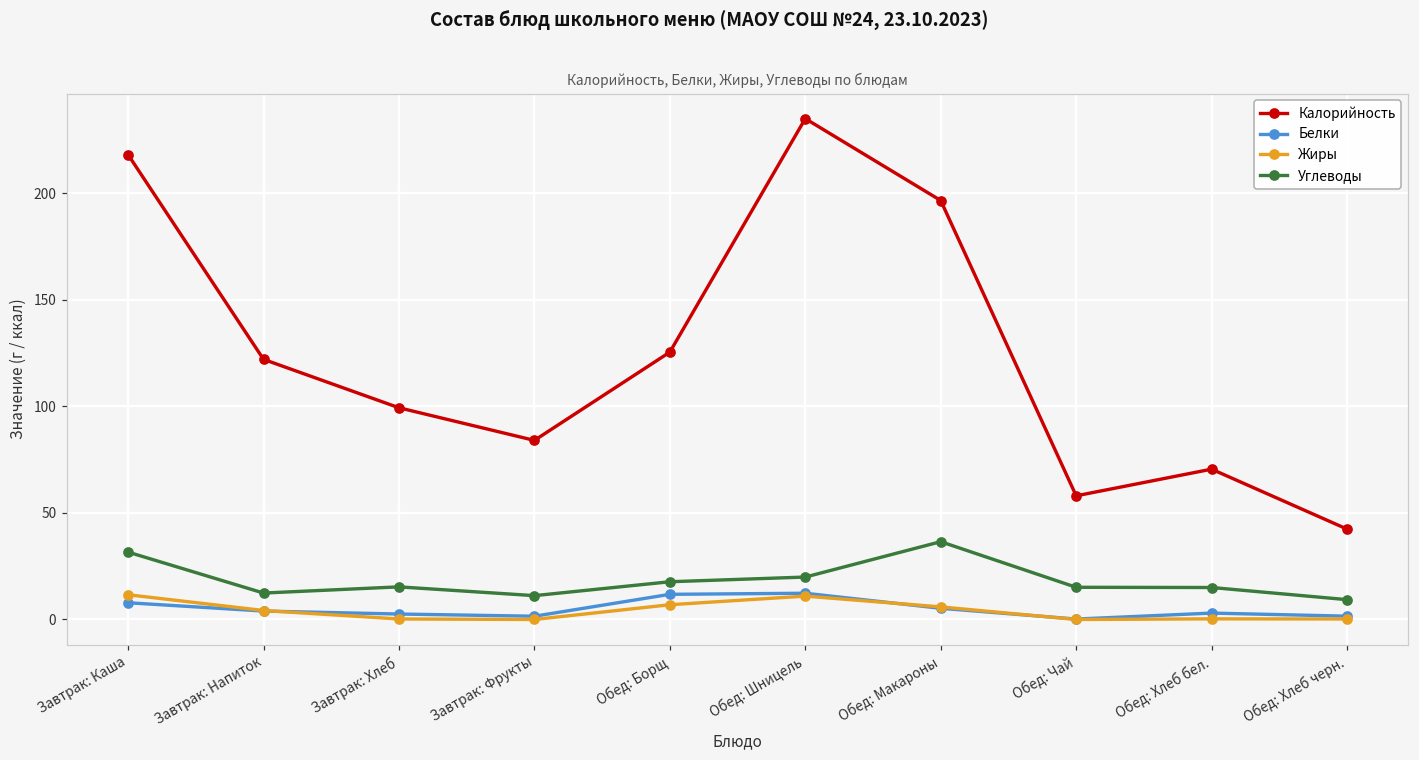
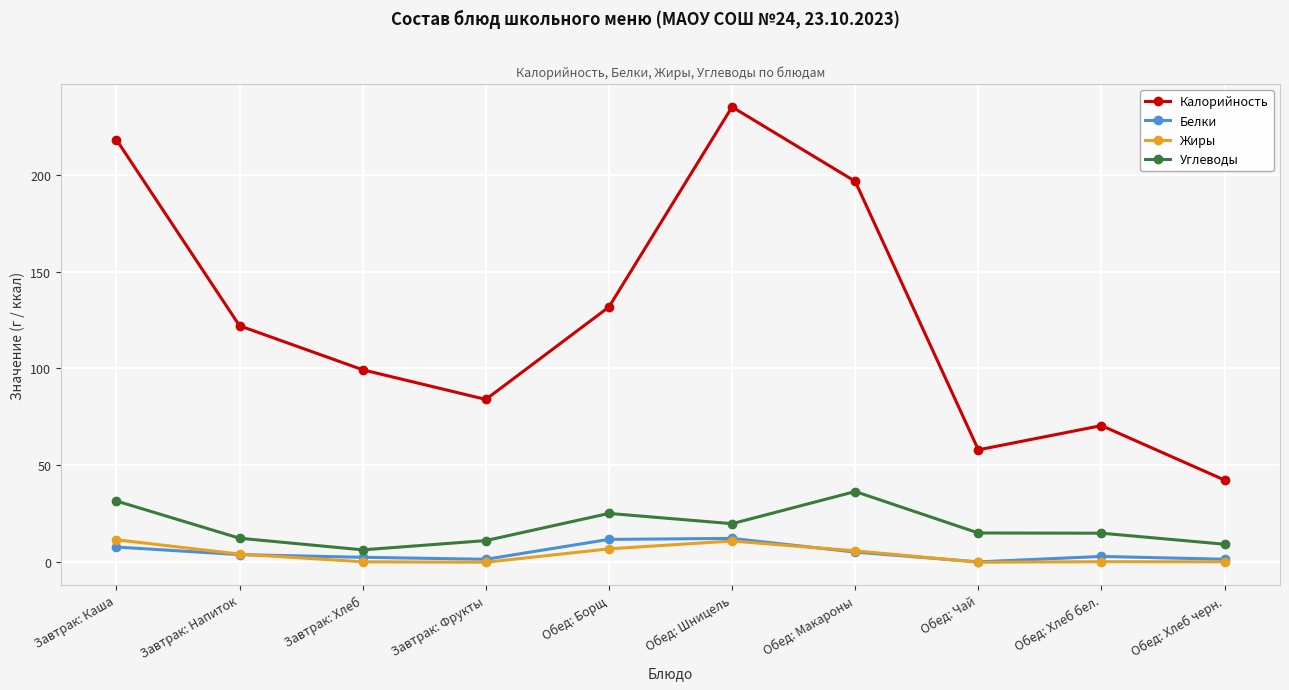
Углеводы, Завтрак: Хлеб: 15 -> 6
Калорийность, Обед: Борщ: 125 -> 132
Углеводы, Обед: Борщ: 18 -> 25
